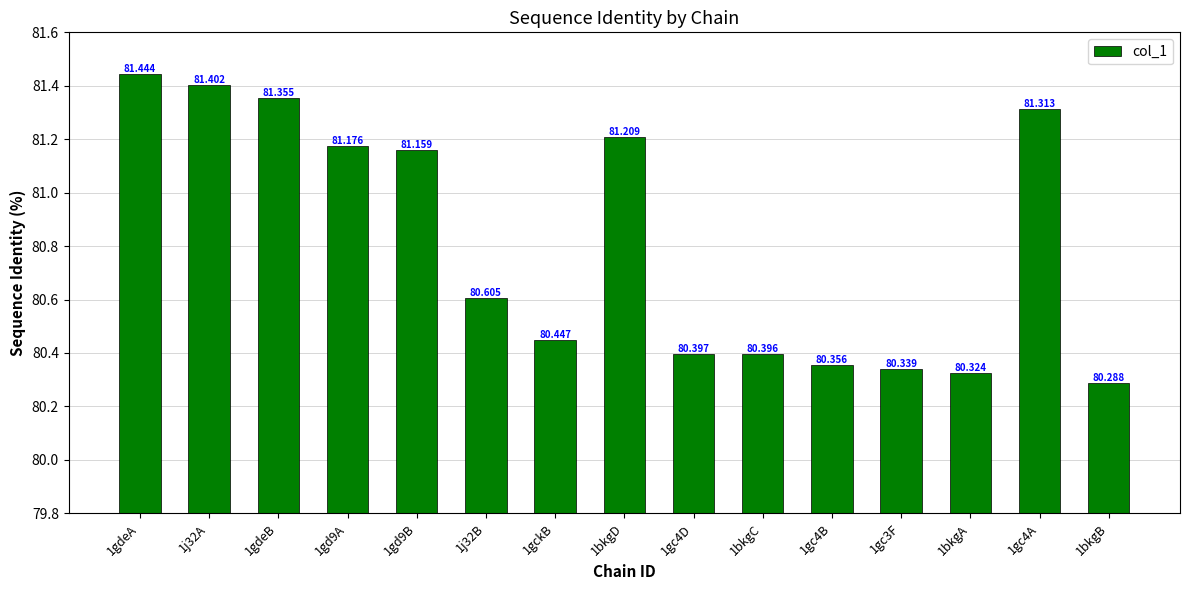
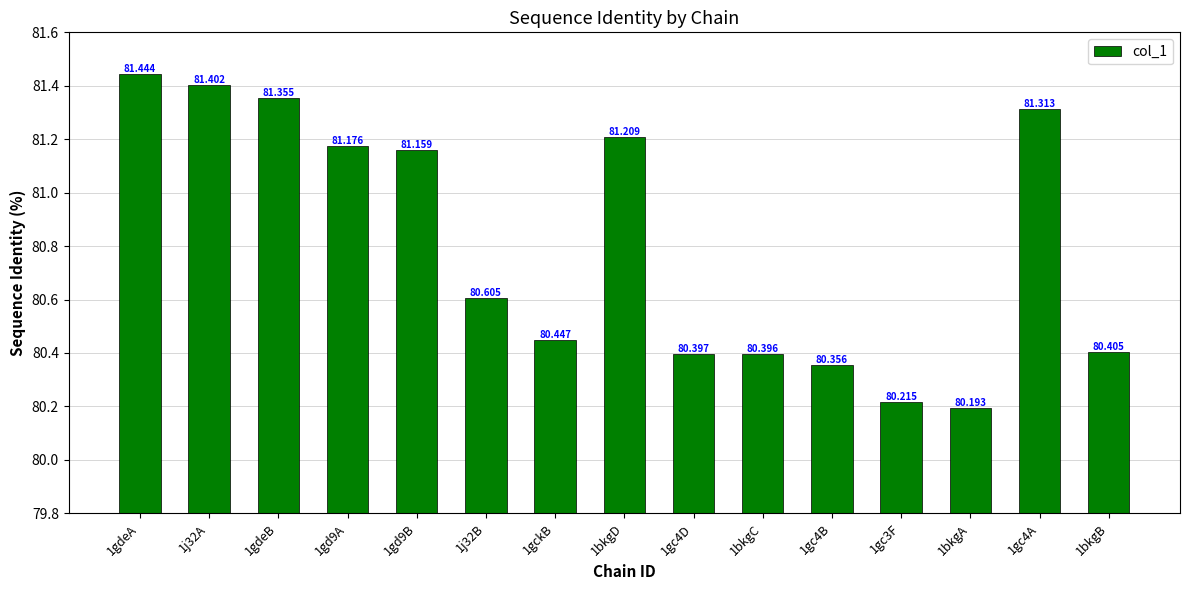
1gc3F: 80.339 -> 80.215
1bkgA: 80.324 -> 80.193
1bkgB: 80.288 -> 80.405
